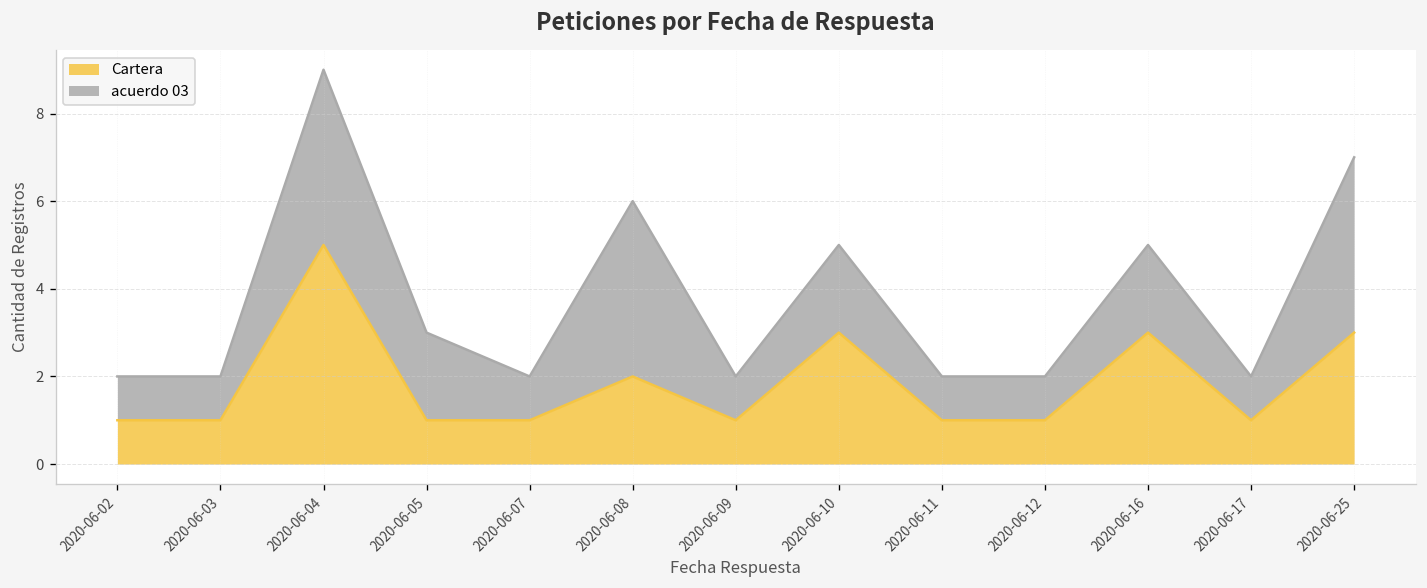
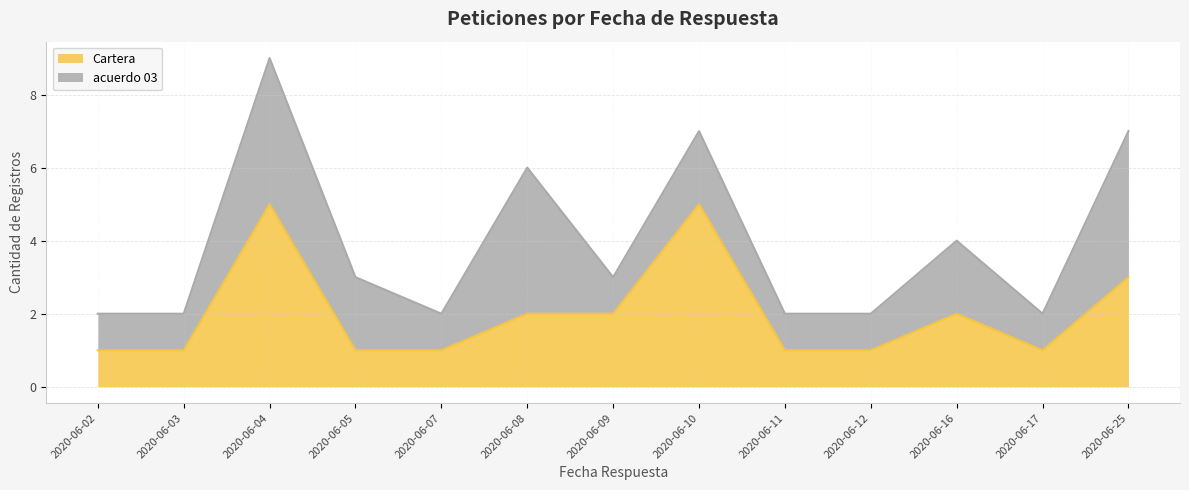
Cartera, 2020-06-09: 1 -> 2
Cartera, 2020-06-10: 3 -> 5
Cartera, 2020-06-16: 3 -> 2
